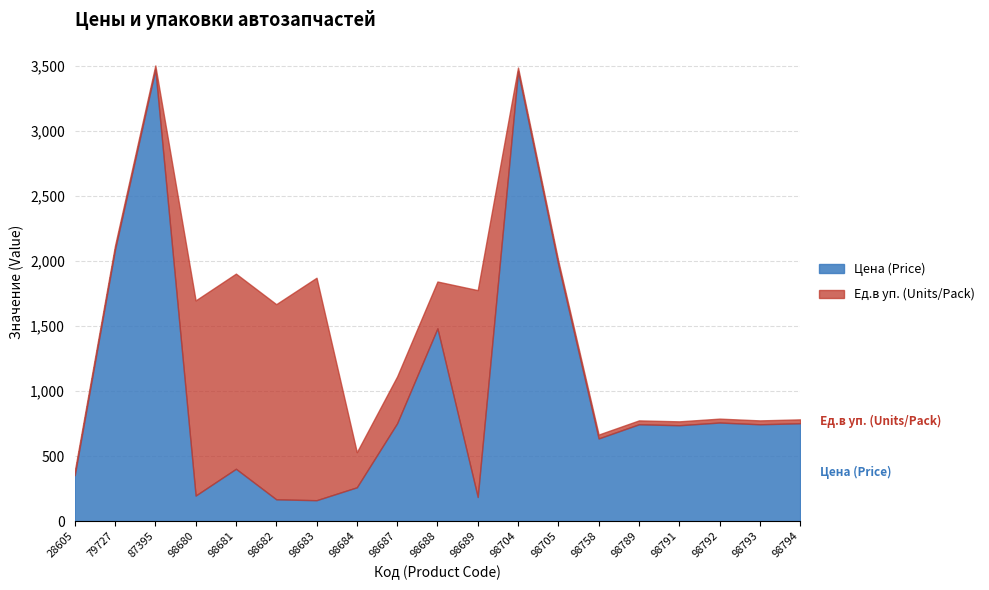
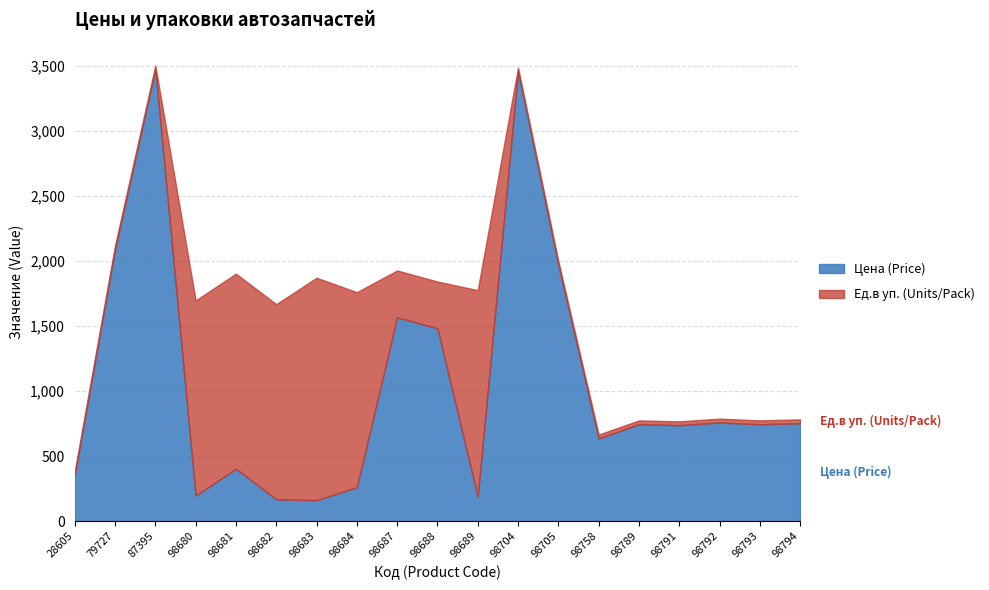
Ед.в уп. (Units/Pack), 98684: 270 -> 1,500
Цена (Price), 98687: 750 -> 1,570
